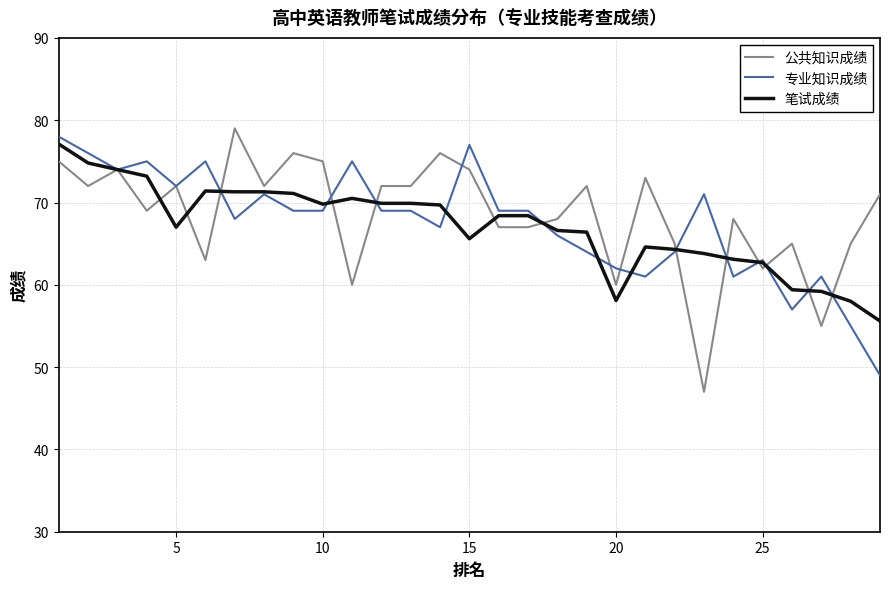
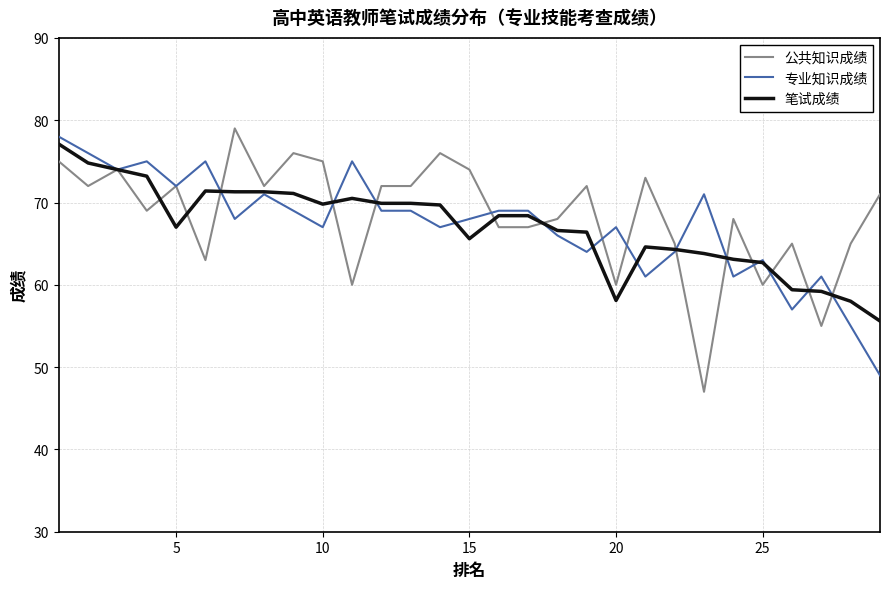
专业知识成绩, 10: 69 -> 67
专业知识成绩, 15: 77 -> 68
专业知识成绩, 20: 62 -> 67
公共知识成绩, 25: 62 -> 60
